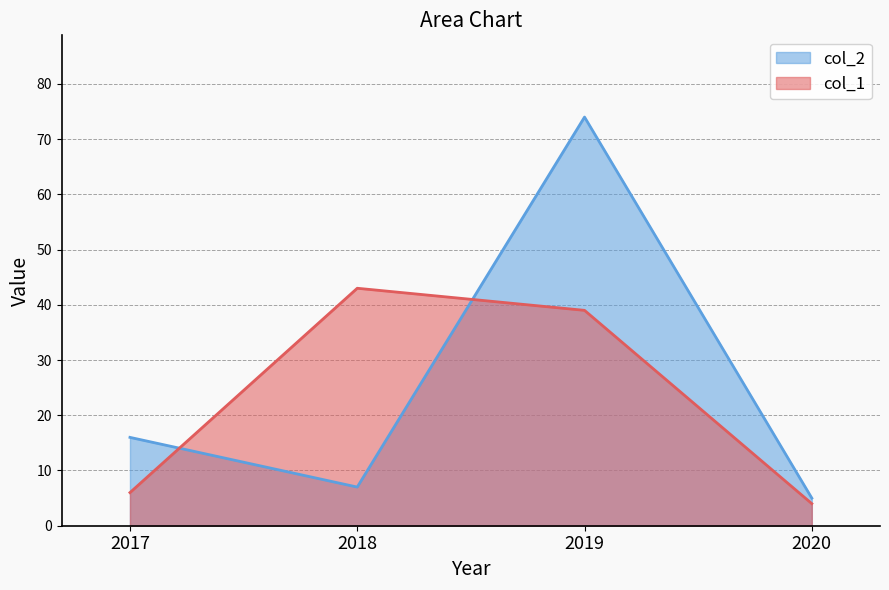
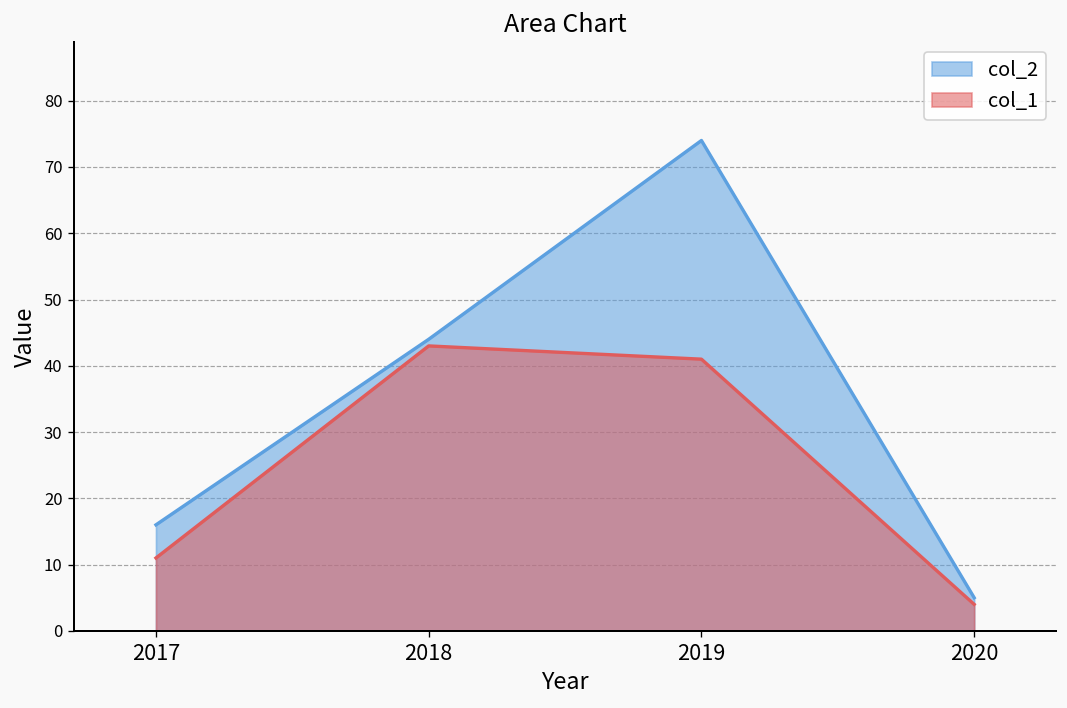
col_1, 2017: 6 -> 11
col_2, 2018: 7 -> 44
col_1, 2019: 39 -> 41
